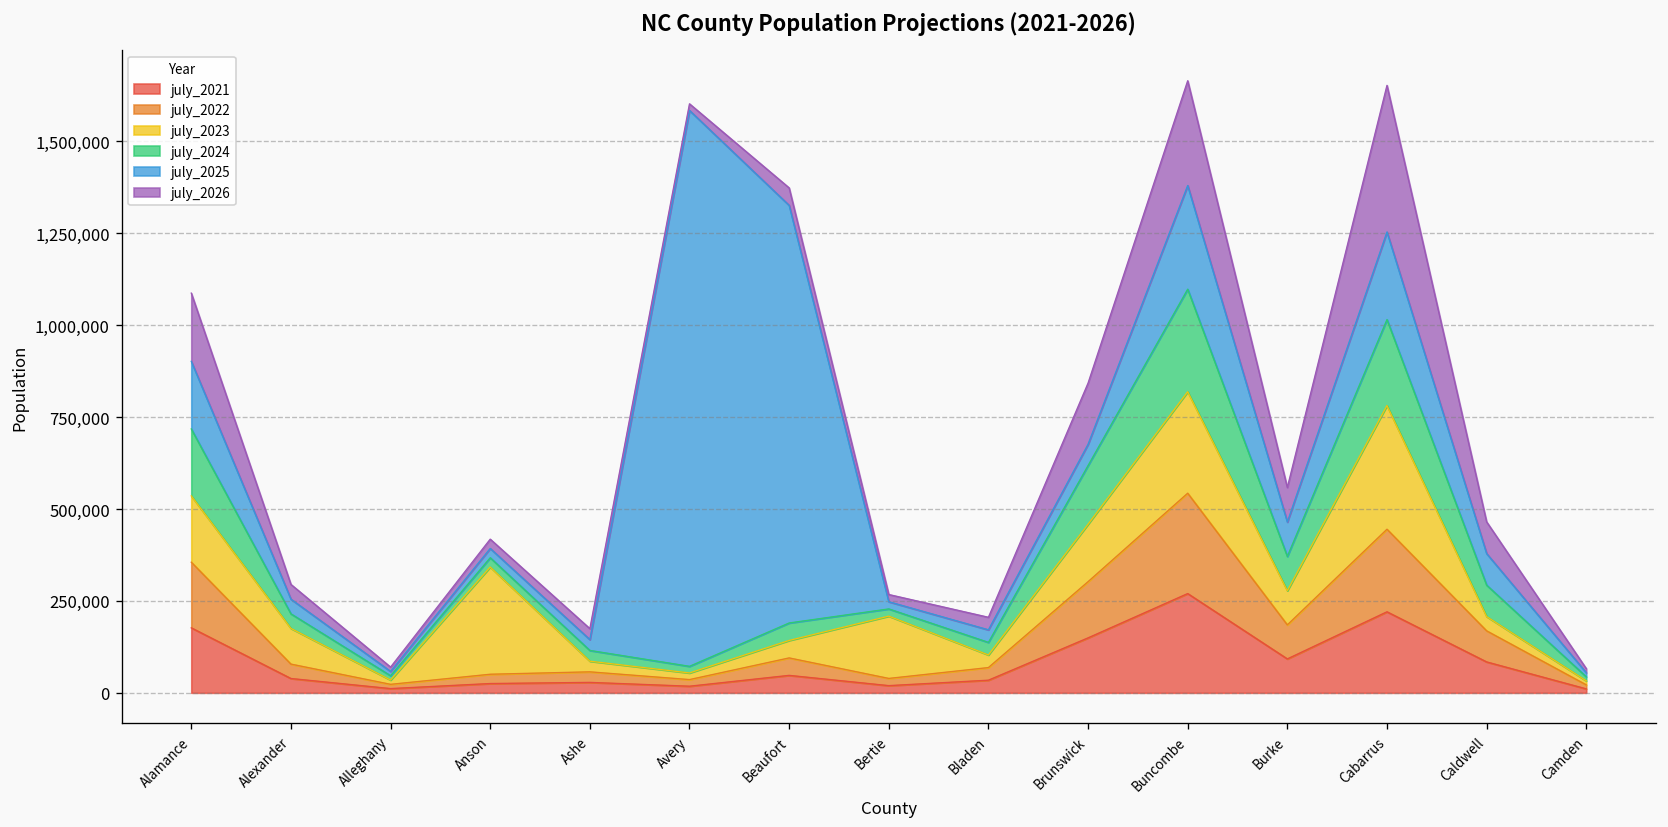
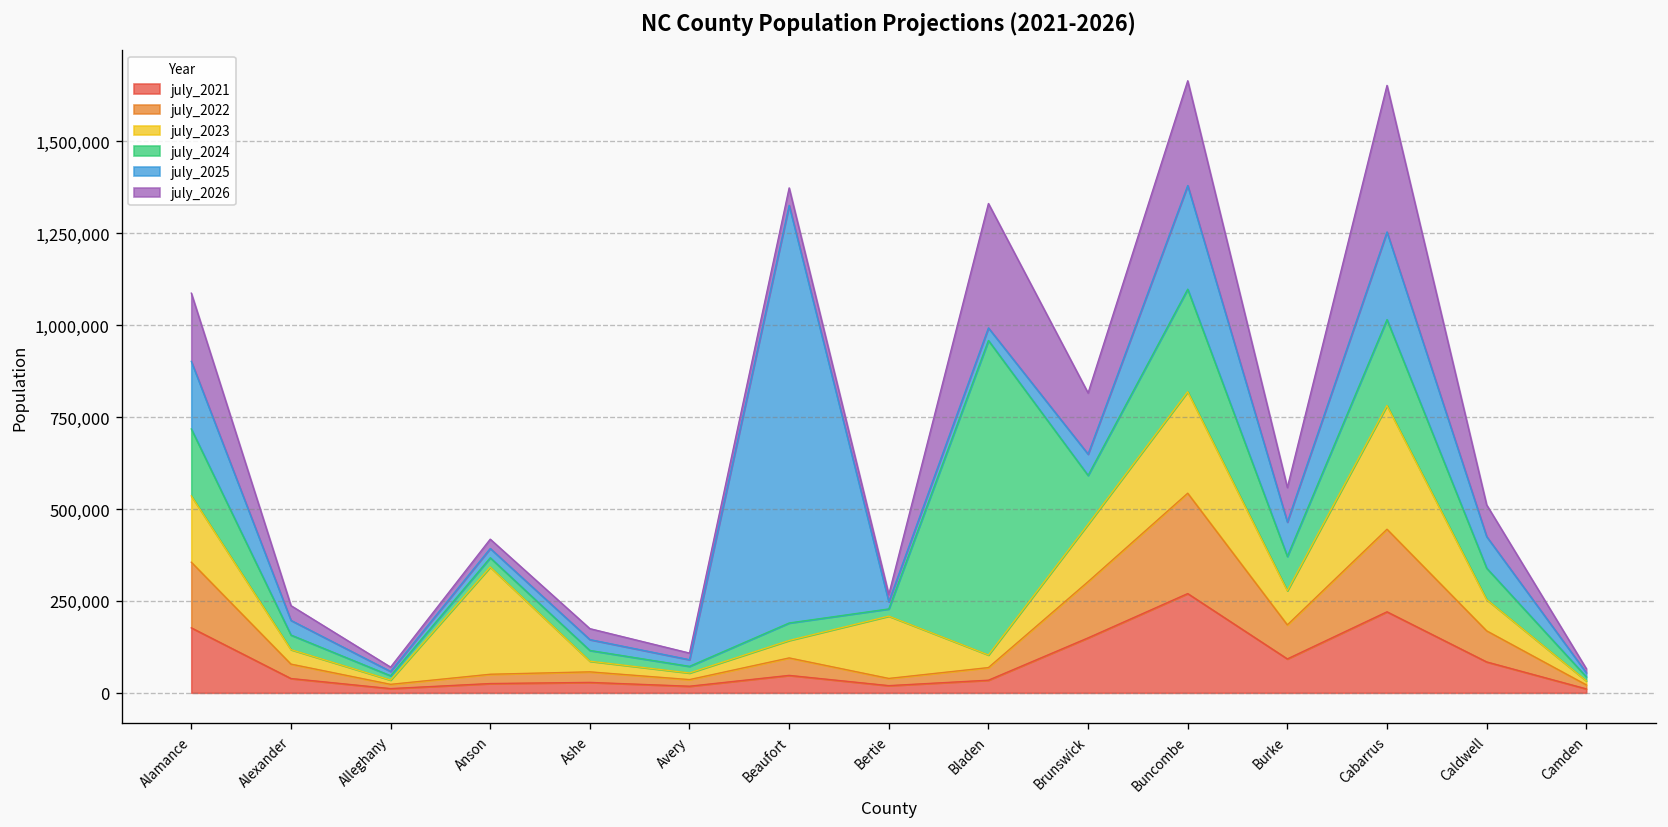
july_2023, Alexander: 100,000 -> 40,000
july_2025, Avery: 1,510,000 -> 20,000
july_2024, Bladen: 30,000 -> 860,000
july_2026, Bladen: 30,000 -> 340,000
july_2024, Brunswick: 160,000 -> 130,000
july_2023, Caldwell: 40,000 -> 90,000
